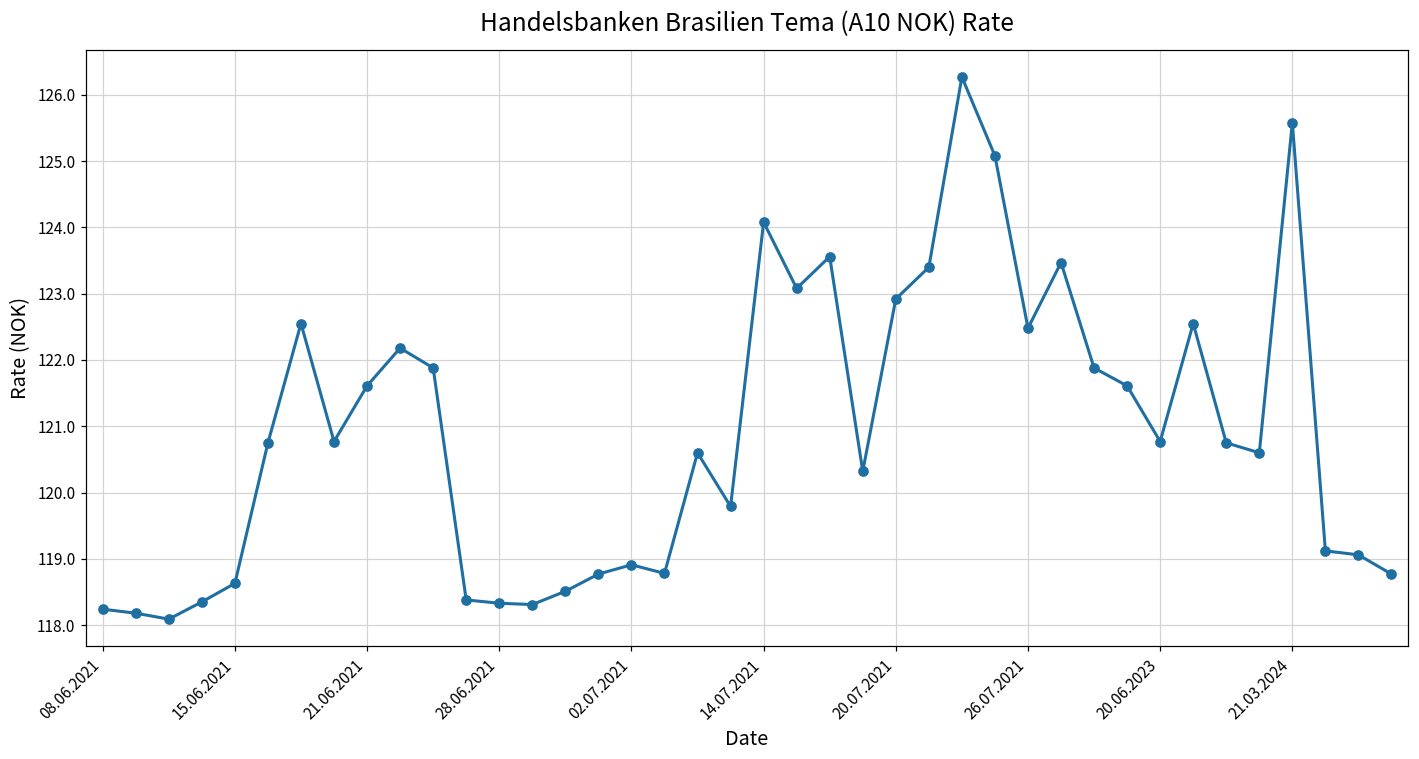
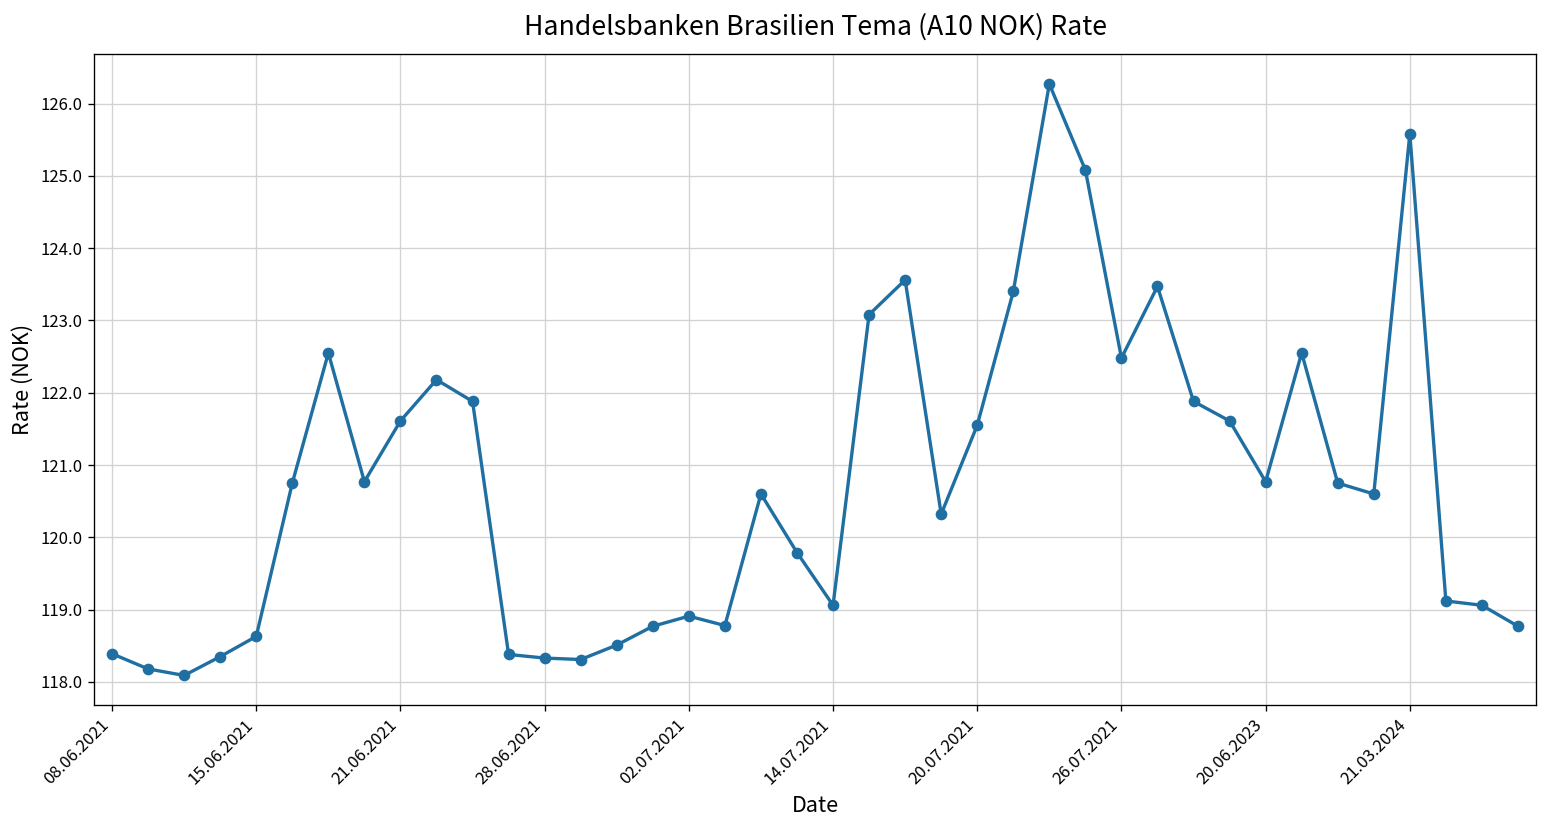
08.06.2021: 118.2 -> 118.4
14.07.2021: 124.1 -> 119.1
20.07.2021: 122.9 -> 121.6
